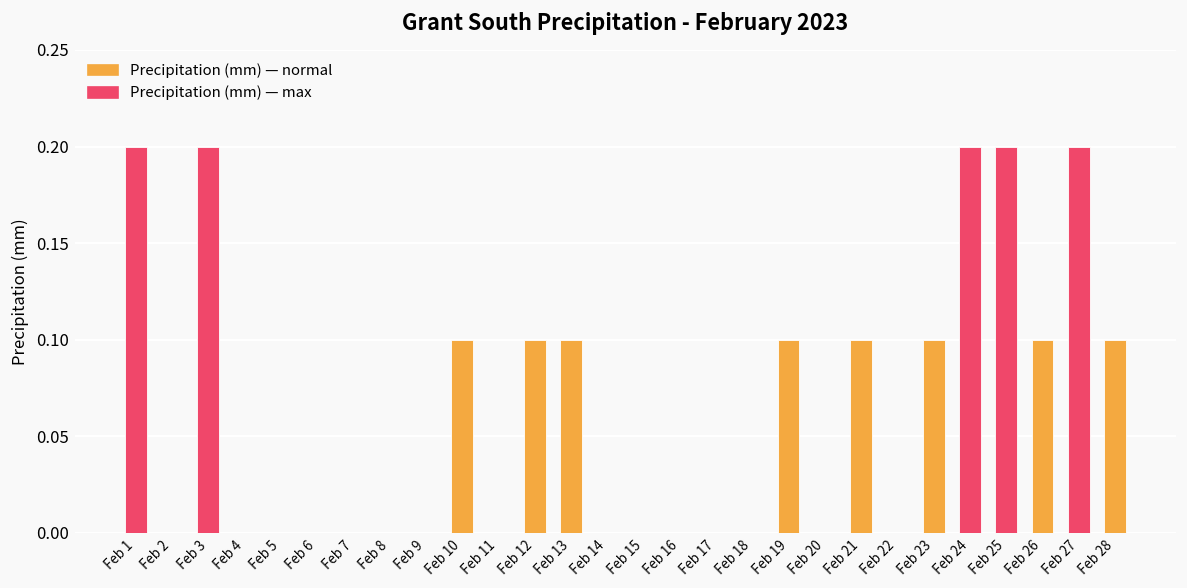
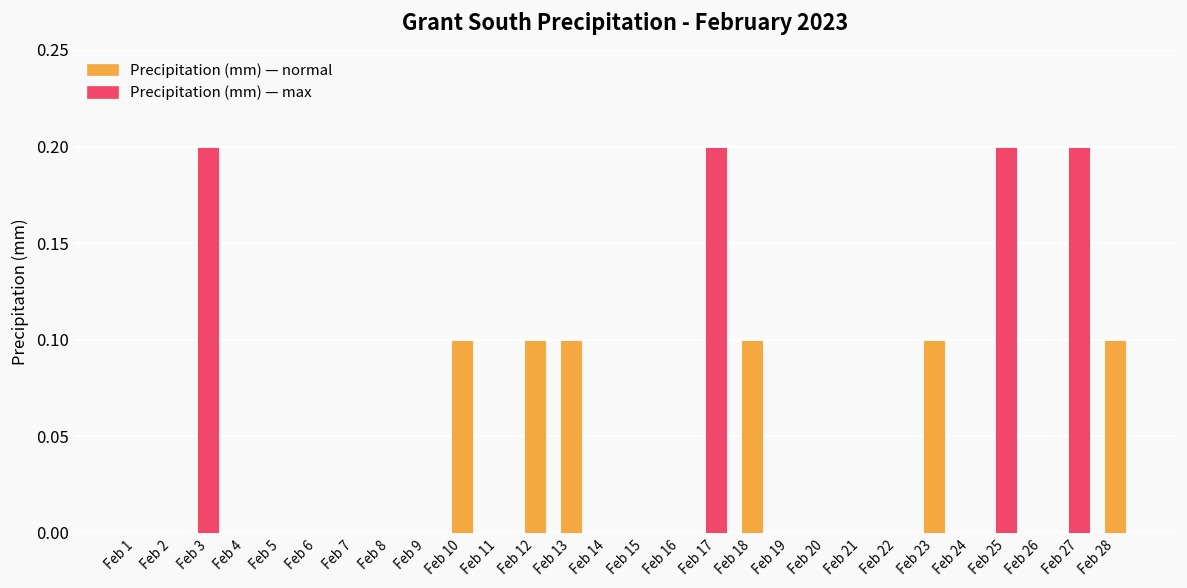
Feb 1: 0.2 -> 0.0
Feb 17: 0.0 -> 0.2
Feb 18: 0.0 -> 0.1
Feb 19: 0.1 -> 0.0
Feb 21: 0.1 -> 0.0
Feb 24: 0.2 -> 0.0
Feb 26: 0.1 -> 0.0
